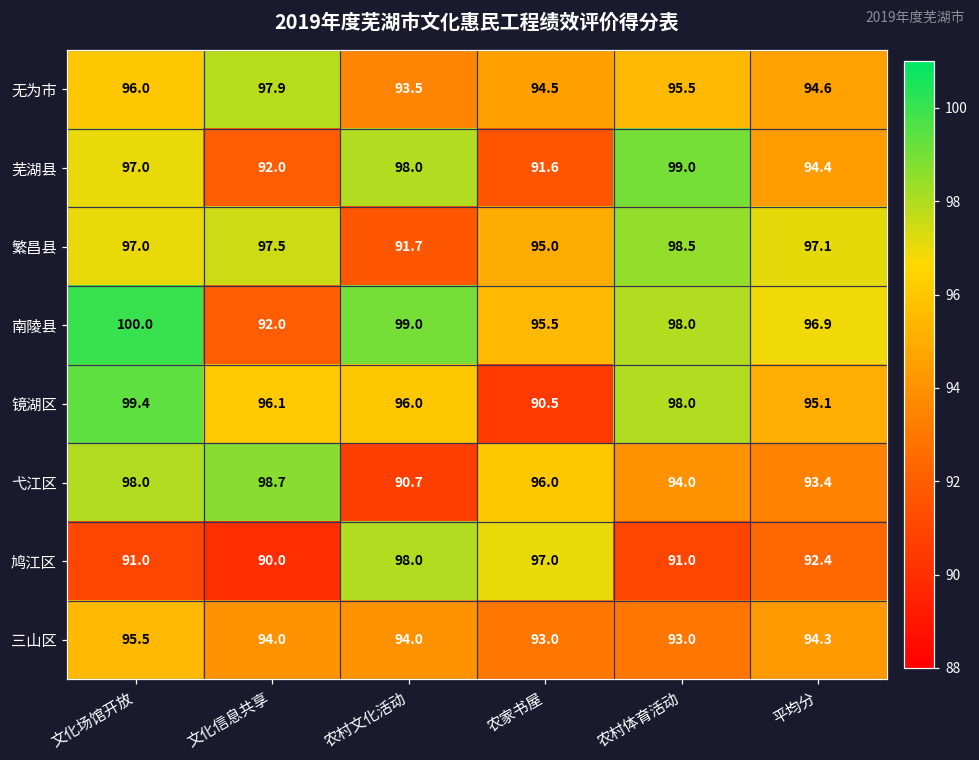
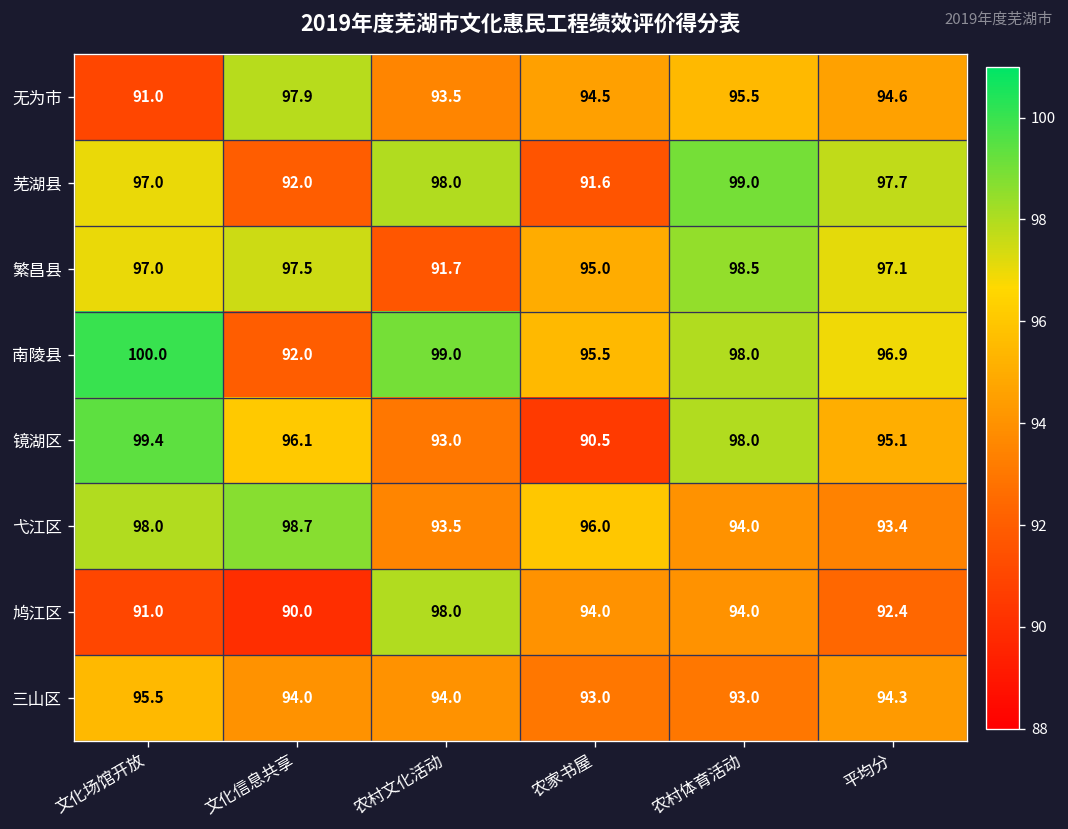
无为市, 文化场馆开放: 96.0 -> 91.0
芜湖县, 平均分: 94.4 -> 97.7
镜湖区, 农村文化活动: 96.0 -> 93.0
弋江区, 农村文化活动: 90.7 -> 93.5
鸠江区, 农家书屋: 97.0 -> 94.0
鸠江区, 农村体育活动: 91.0 -> 94.0
